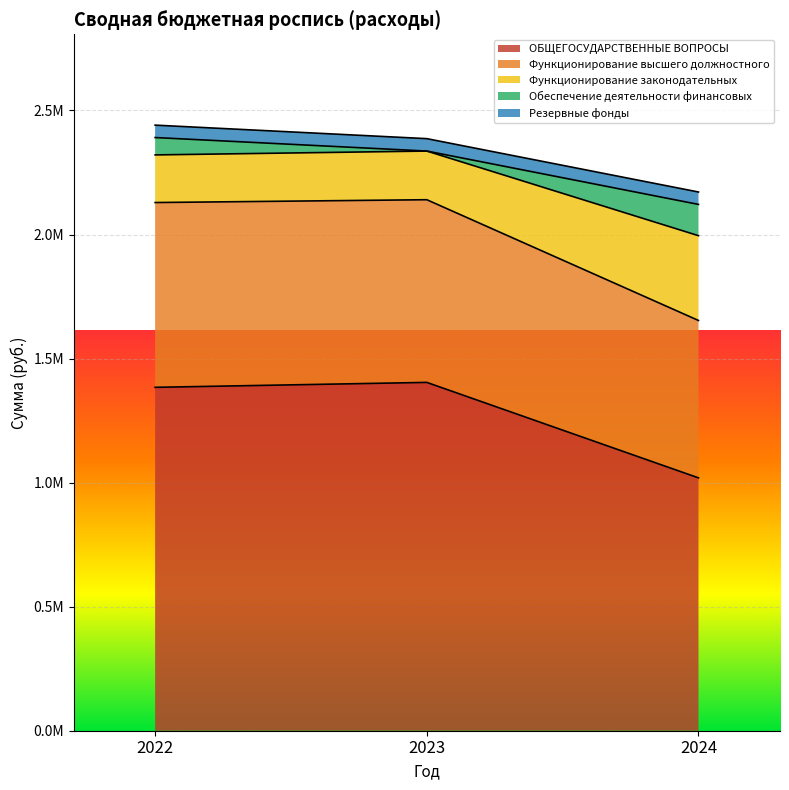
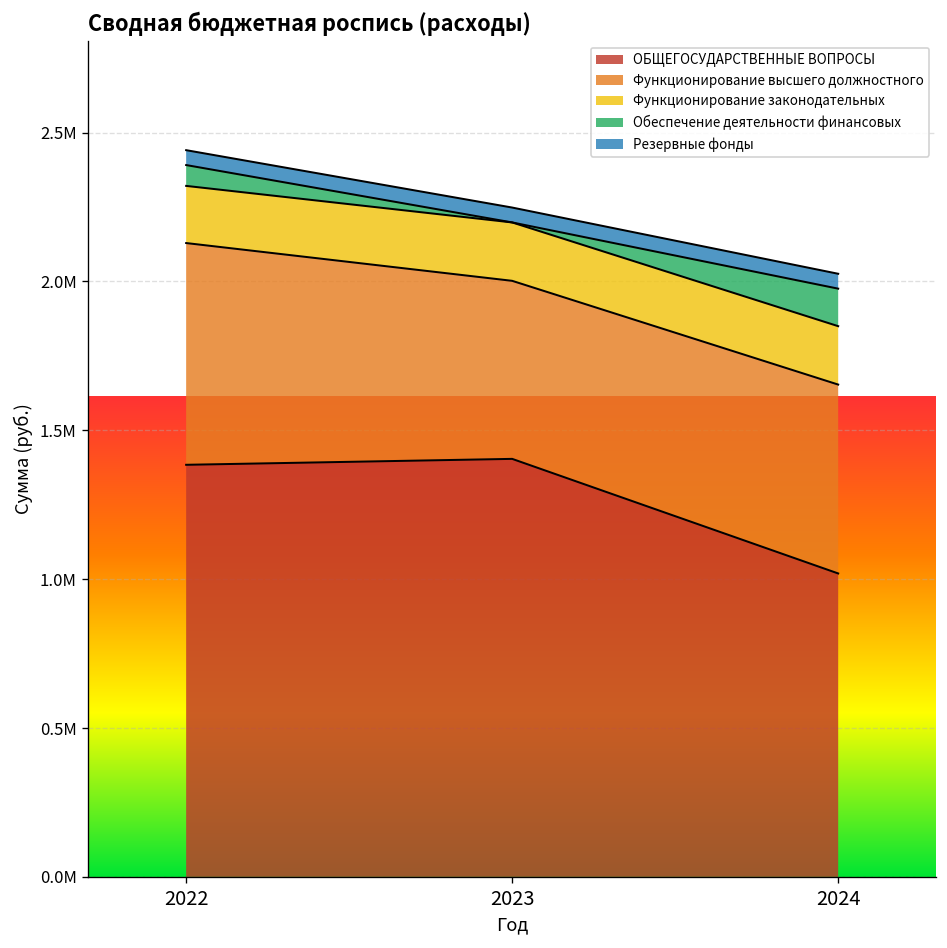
Функционирование высшего должностного, 2023: 740000 -> 600000
Функционирование законодательных, 2024: 340000 -> 200000
